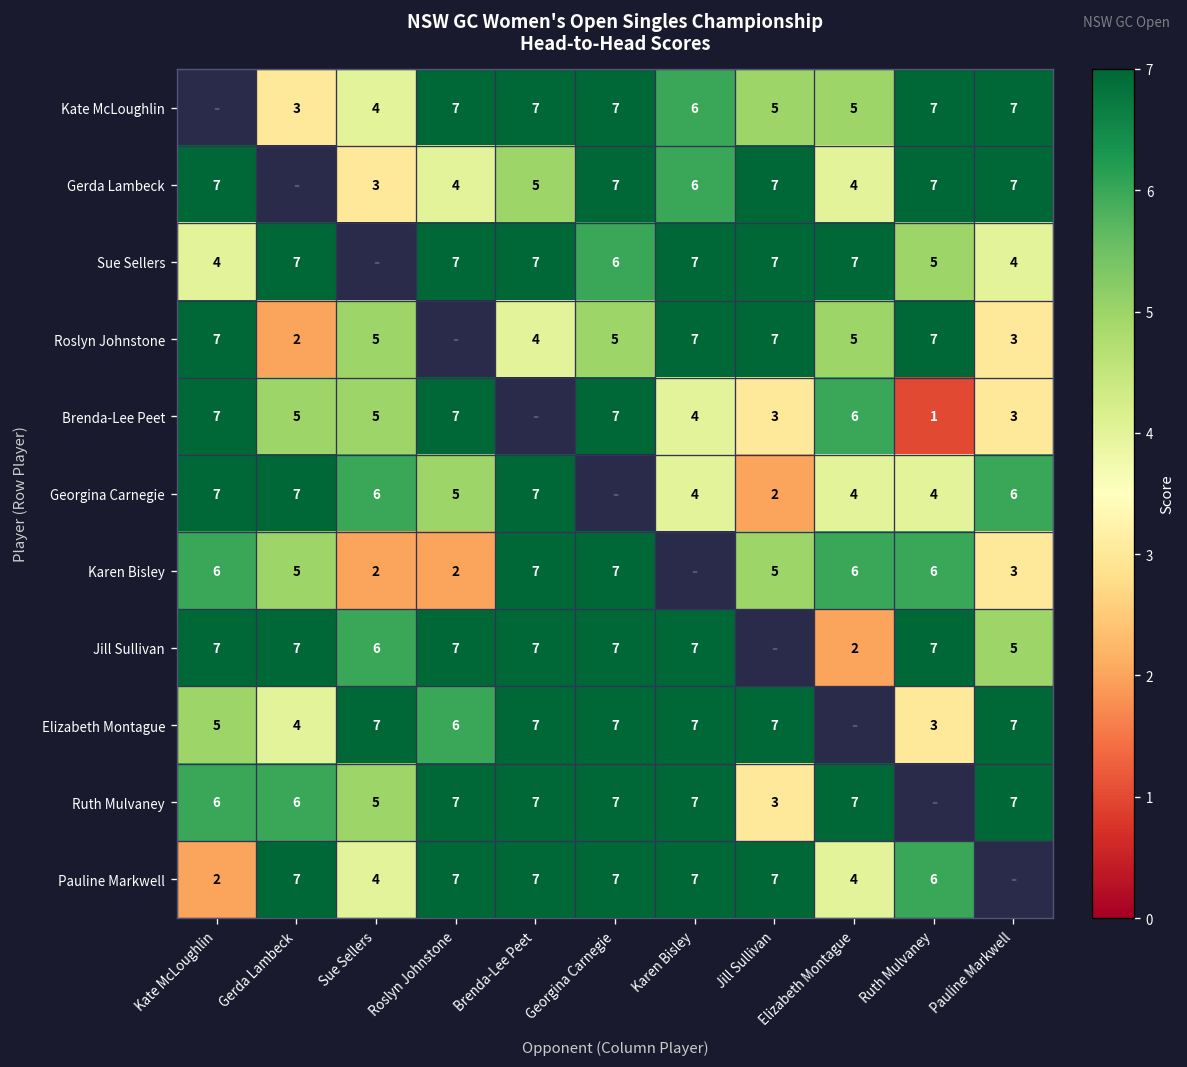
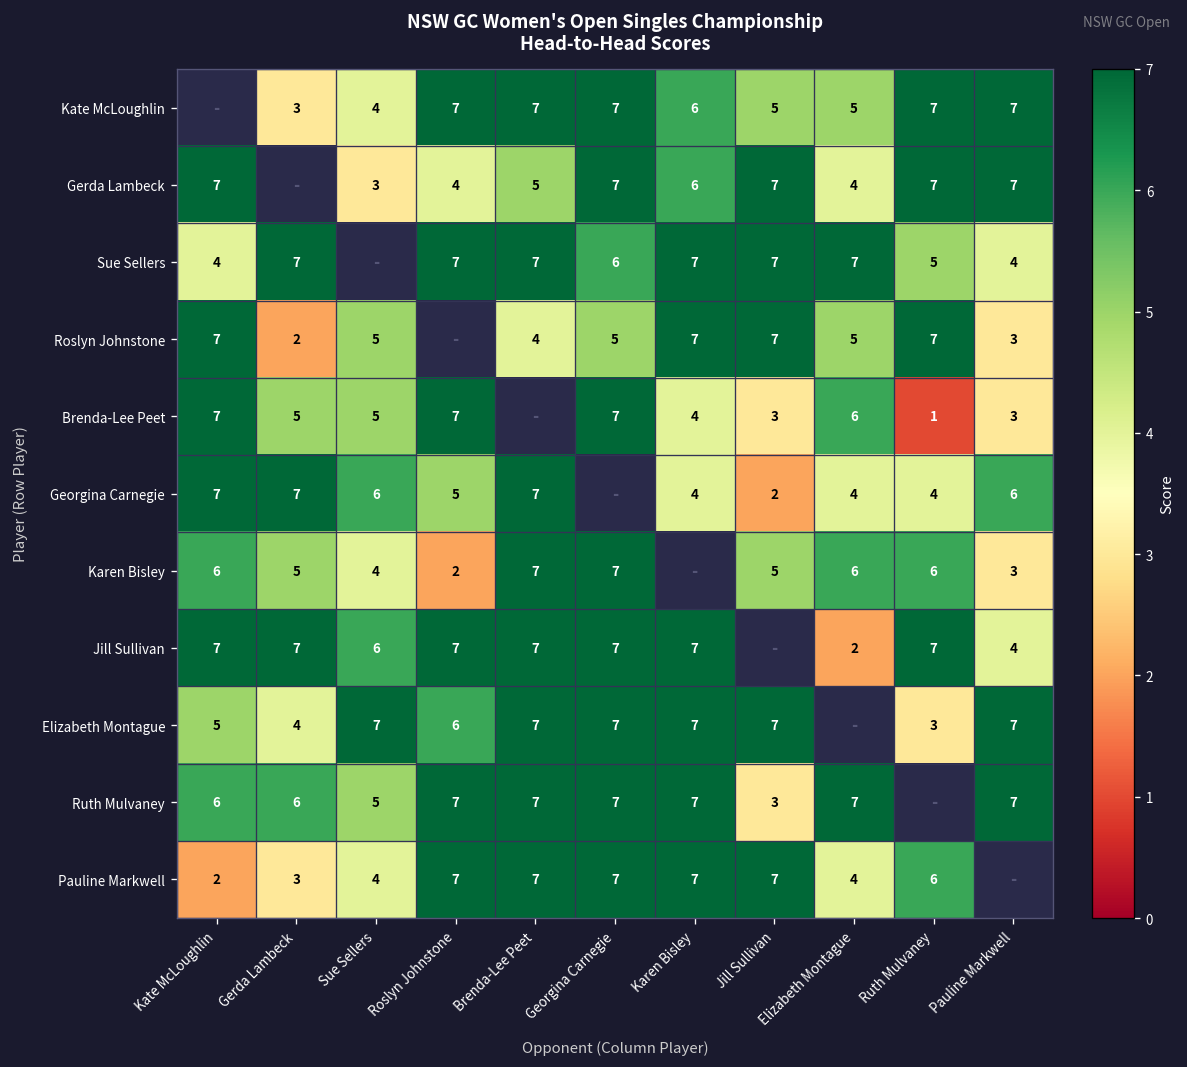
Karen Bisley, Sue Sellers: 2 -> 4
Jill Sullivan, Pauline Markwell: 5 -> 4
Pauline Markwell, Gerda Lambeck: 7 -> 3
